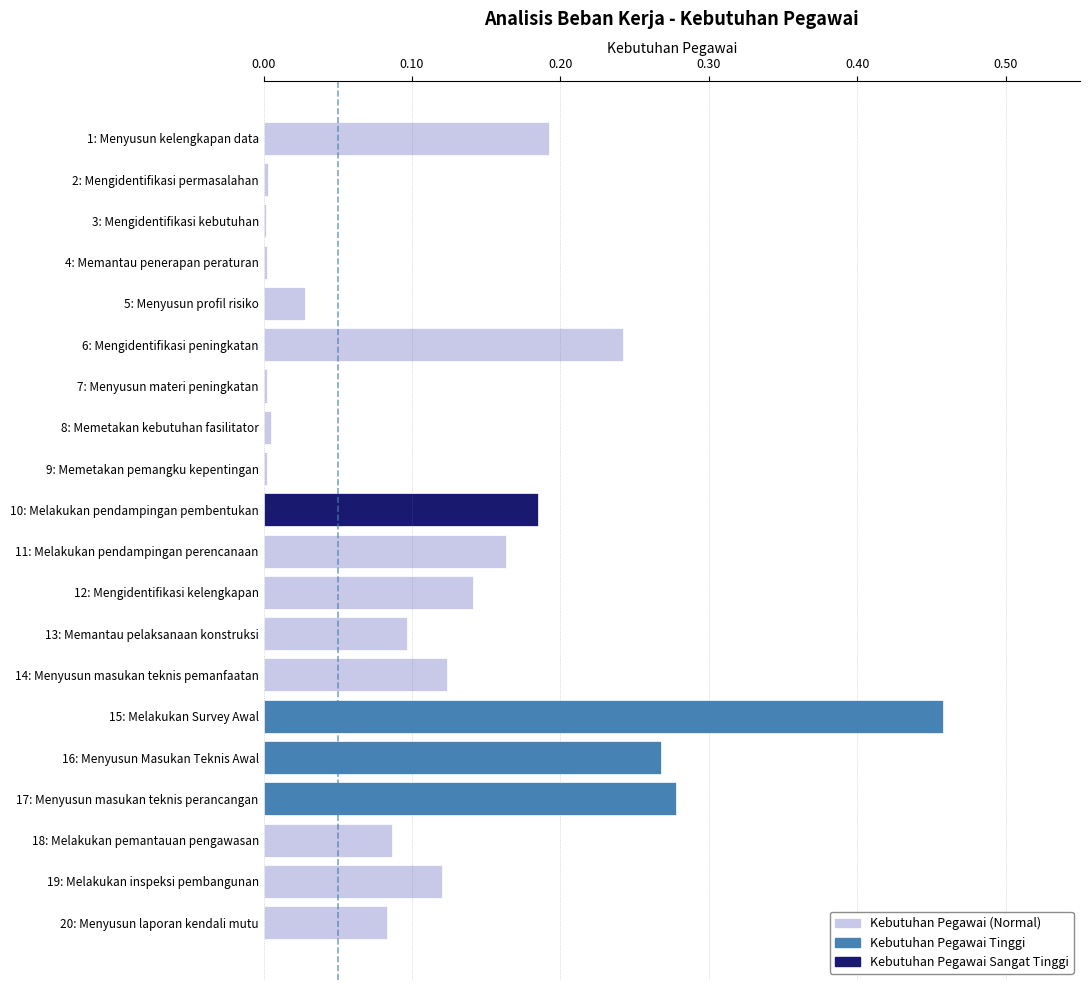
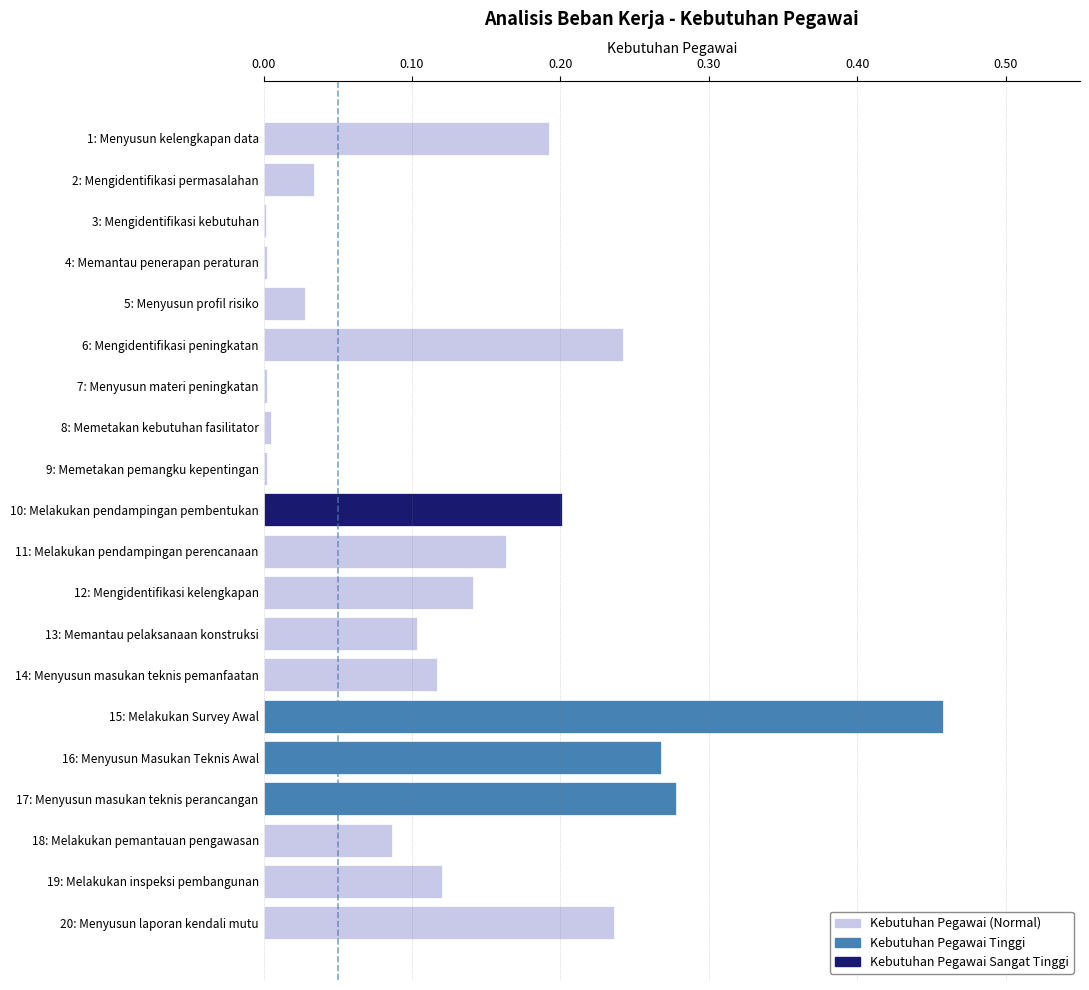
2: Mengidentifikasi permasalahan: 0.003 -> 0.034
10: Melakukan pendampingan pembentukan: 0.185 -> 0.201
13: Memantau pelaksanaan konstruksi: 0.096 -> 0.104
14: Menyusun masukan teknis pemanfaatan: 0.124 -> 0.117
20: Menyusun laporan kendali mutu: 0.083 -> 0.236
